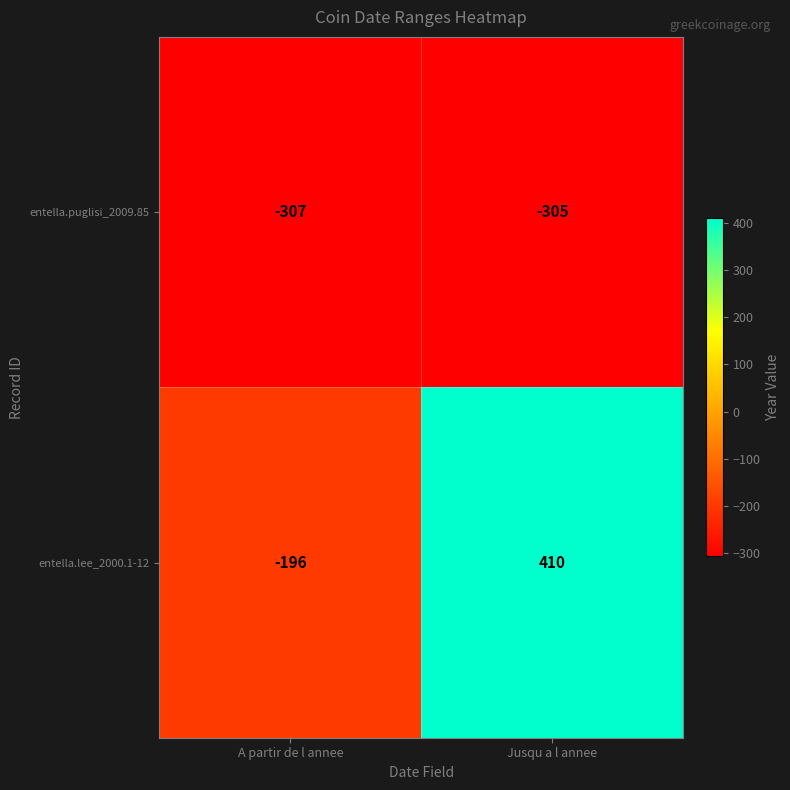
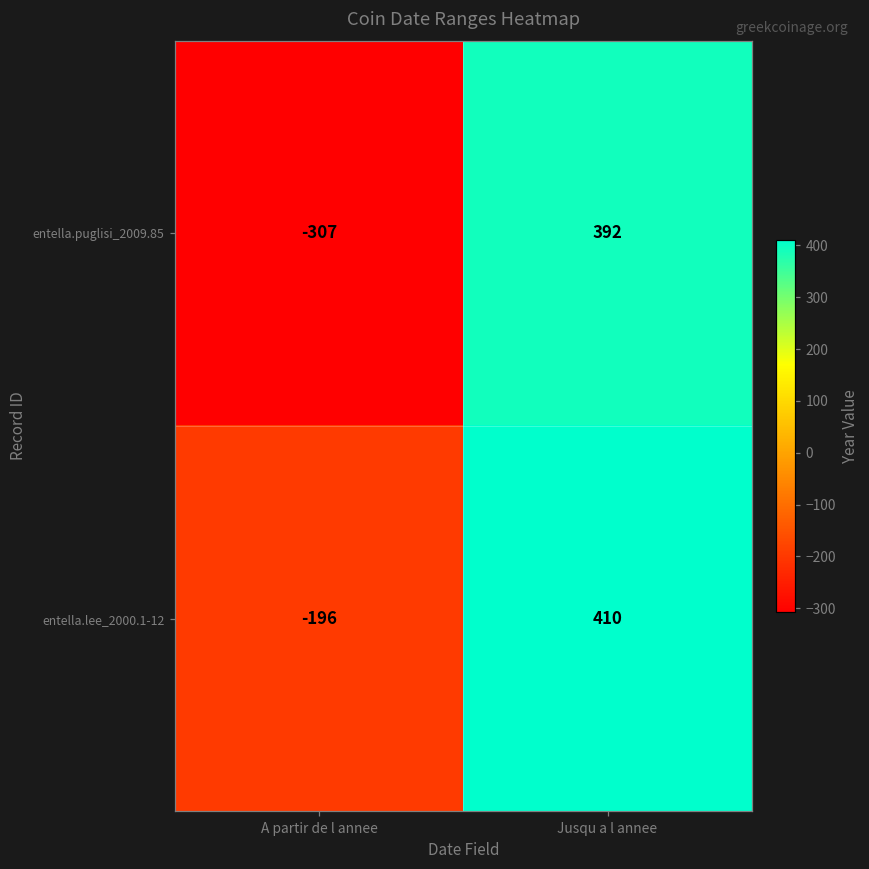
entella.puglisi_2009.85, Jusqu a l annee: -305 -> 392
